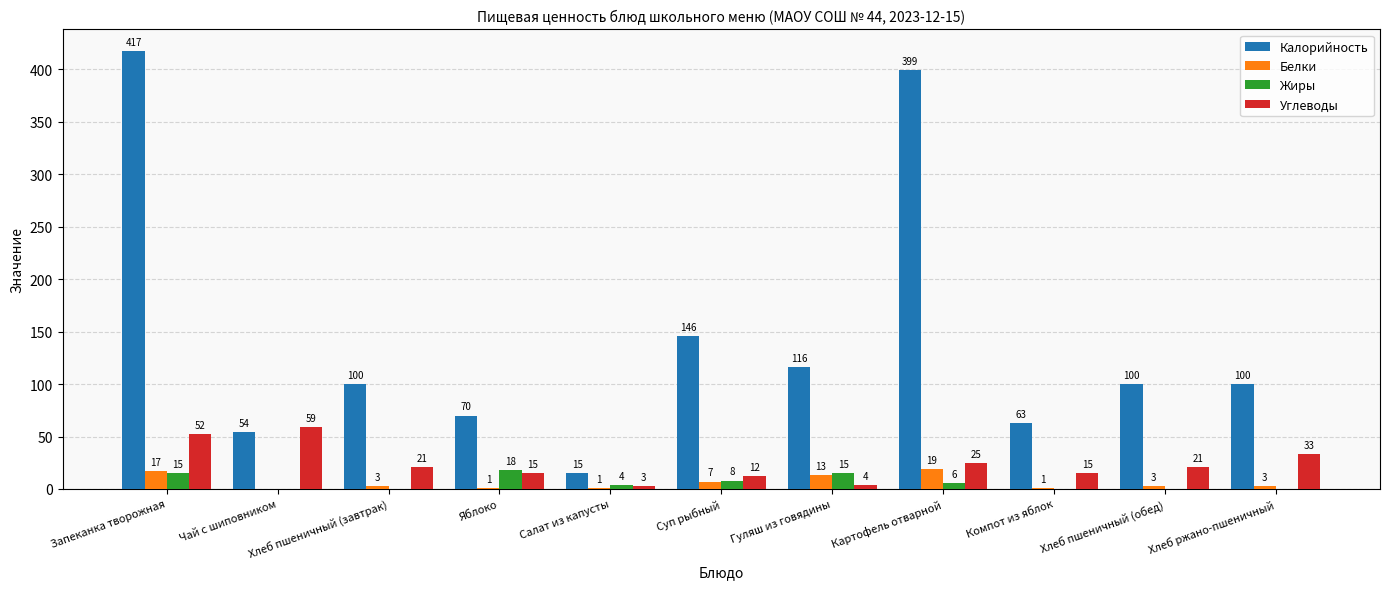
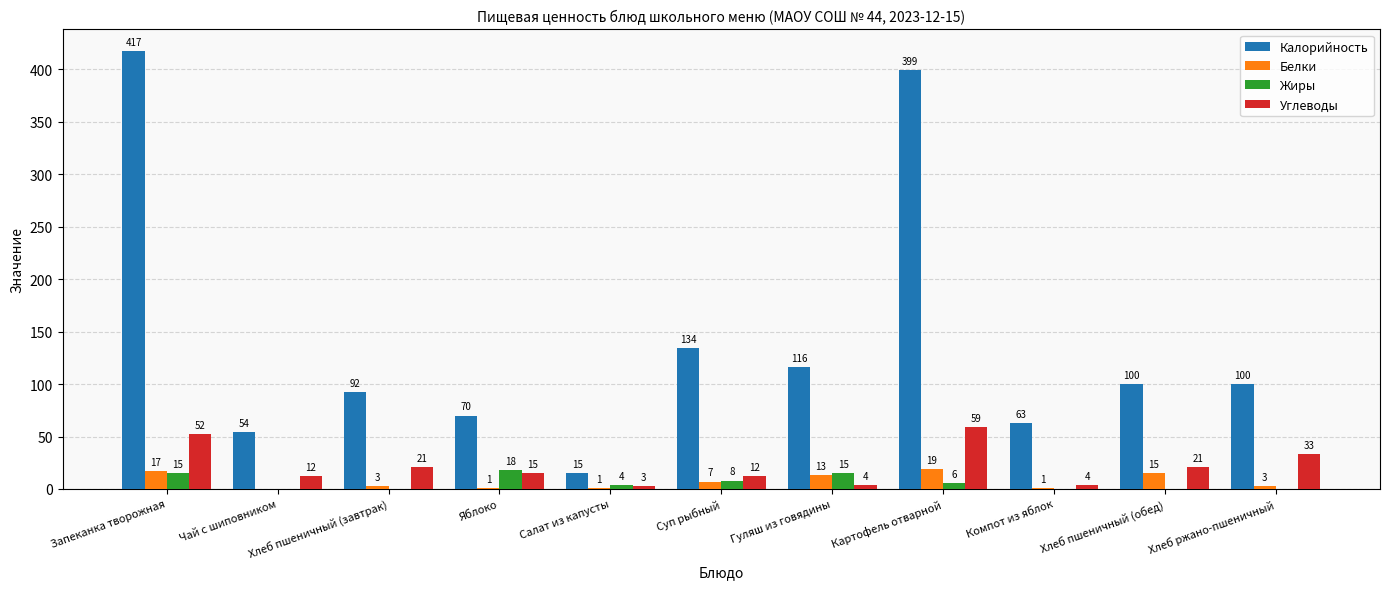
Углеводы, Чай с шиповником: 59 -> 12
Калорийность, Хлеб пшеничный (завтрак): 100 -> 92
Калорийность, Суп рыбный: 146 -> 134
Углеводы, Картофель отварной: 25 -> 59
Углеводы, Компот из яблок: 15 -> 4
Белки, Хлеб пшеничный (обед): 3 -> 15
